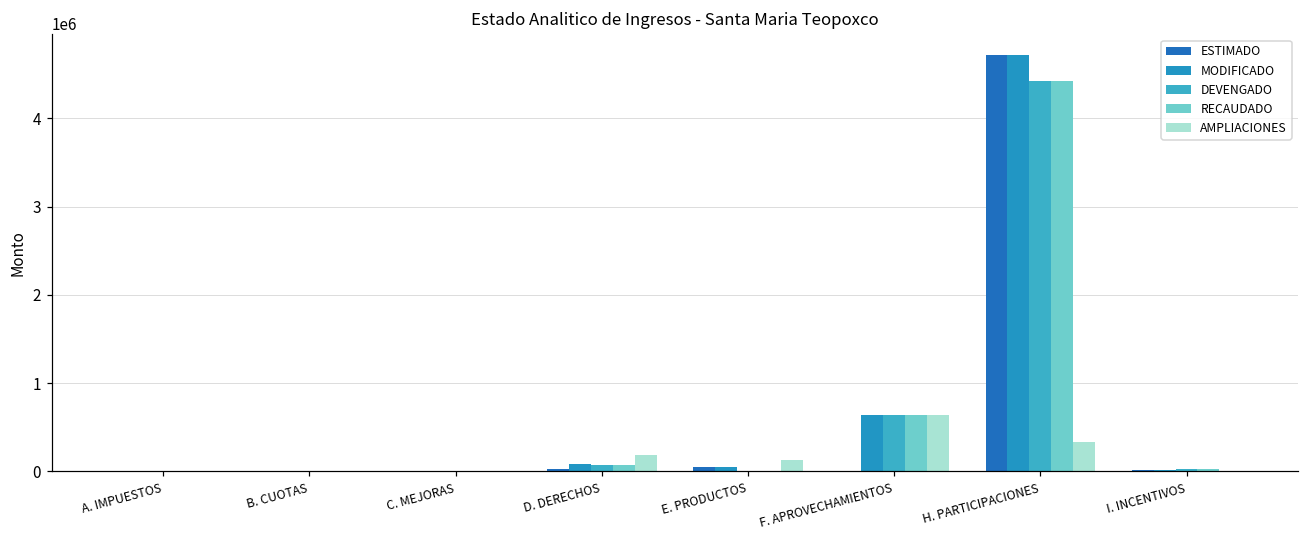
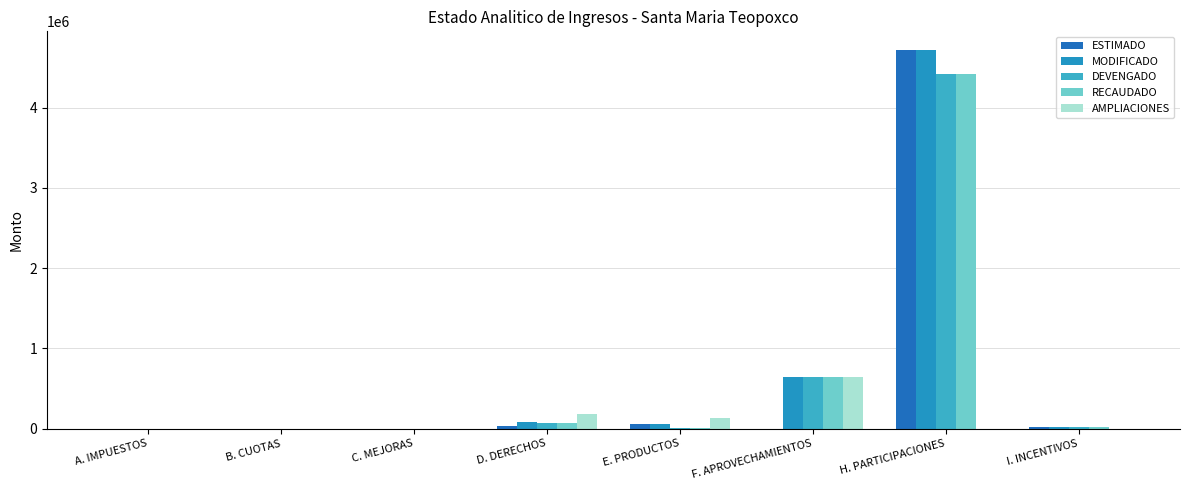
AMPLIACIONES, H. PARTICIPACIONES: 300000 -> 0
